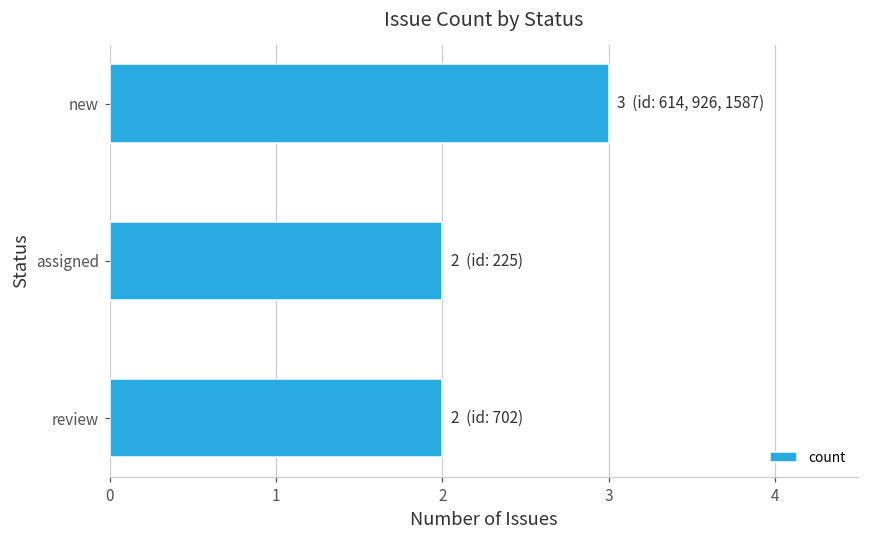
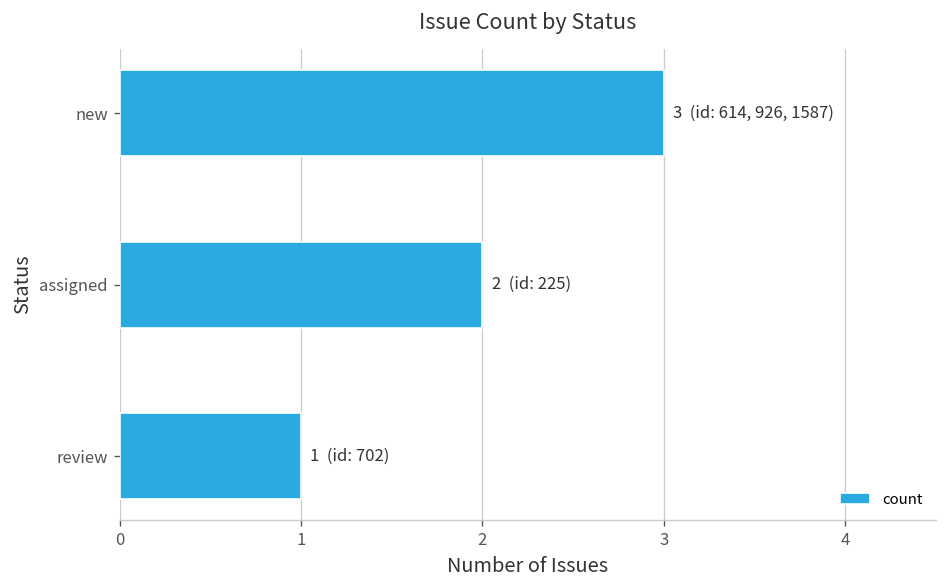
review: 2 -> 1
